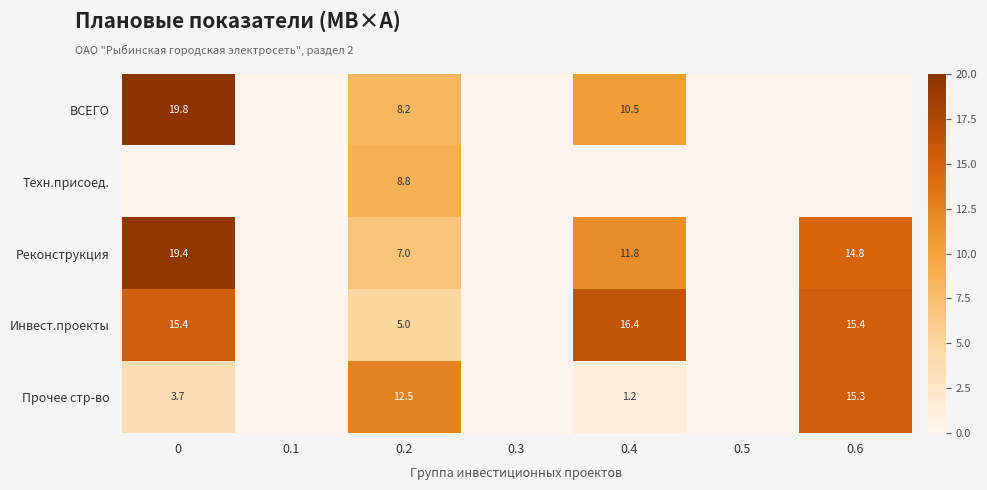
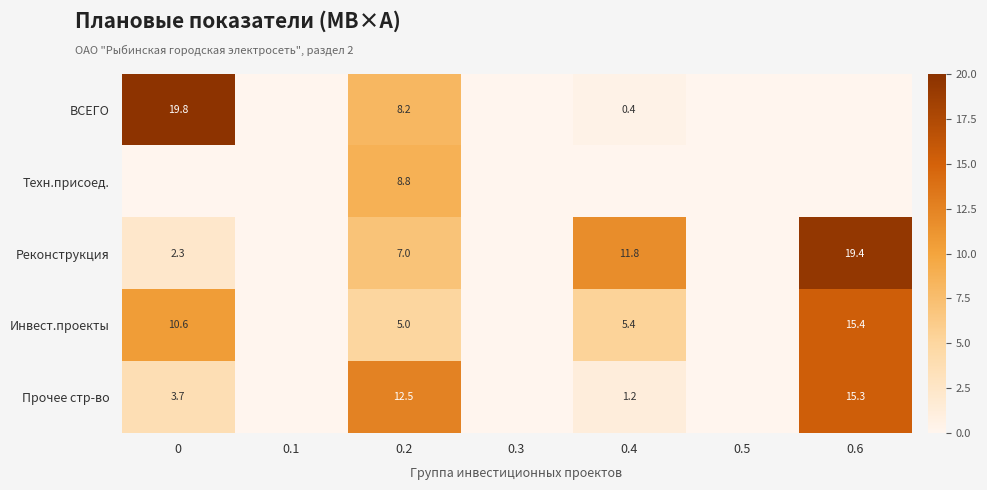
ВСЕГО, 0.4: 10.5 -> 0.4
Реконструкция, 0: 19.4 -> 2.3
Реконструкция, 0.6: 14.8 -> 19.4
Инвест.проекты, 0: 15.4 -> 10.6
Инвест.проекты, 0.4: 16.4 -> 5.4
